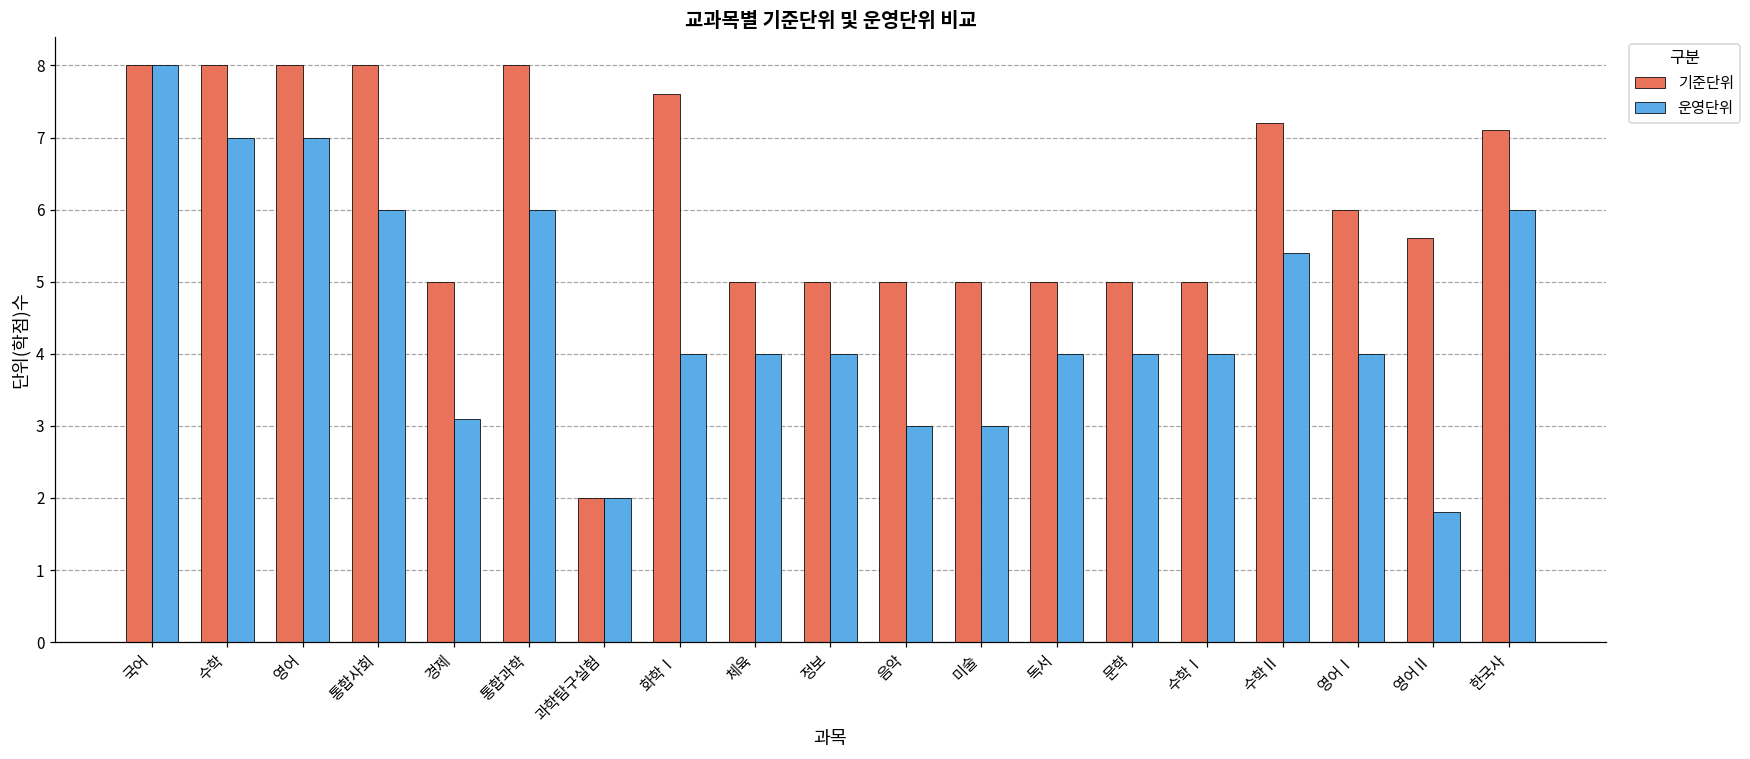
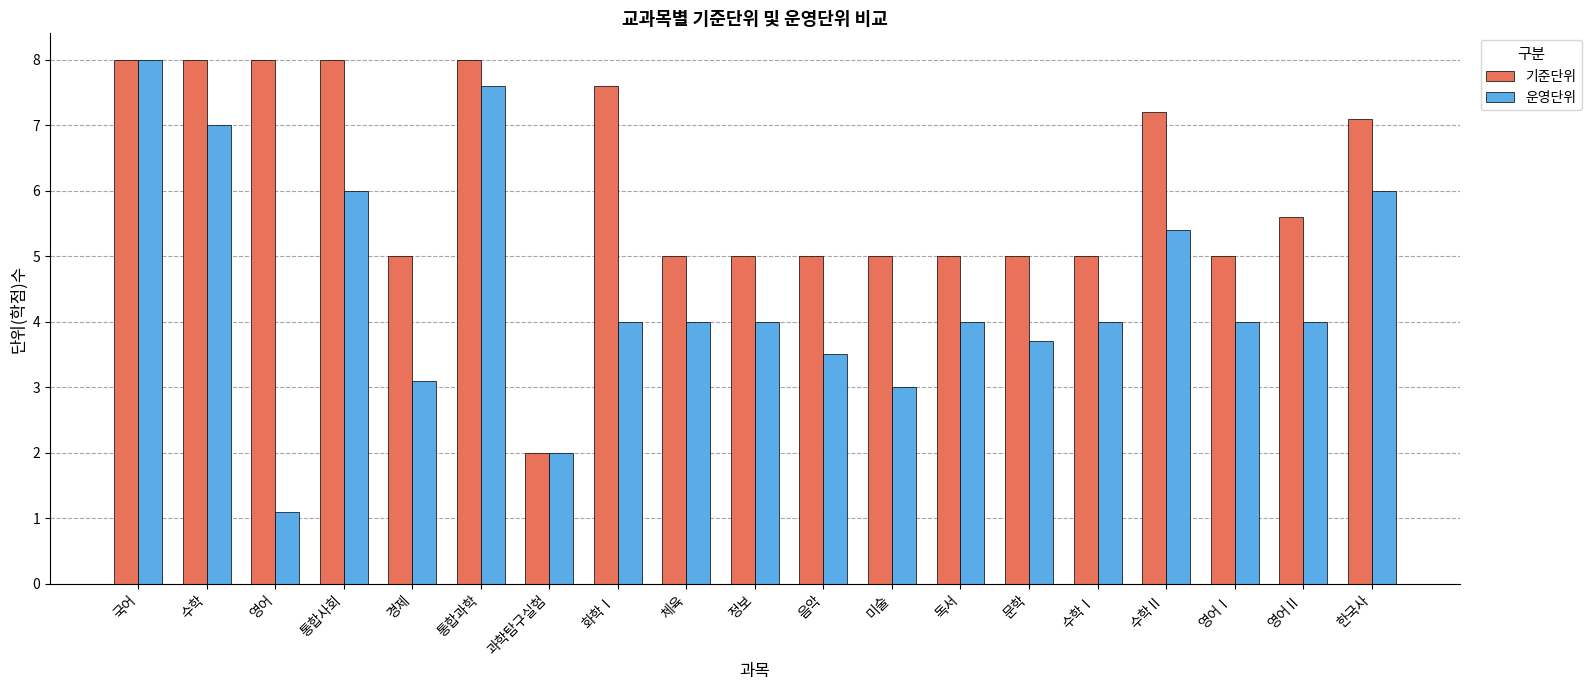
운영단위, 영어: 7.0 -> 1.1
운영단위, 통합과학: 6.0 -> 7.6
운영단위, 음악: 3.0 -> 3.5
운영단위, 문학: 4.0 -> 3.7
기준단위, 영어Ⅰ: 6 -> 5
운영단위, 영어Ⅱ: 1.8 -> 4.0
